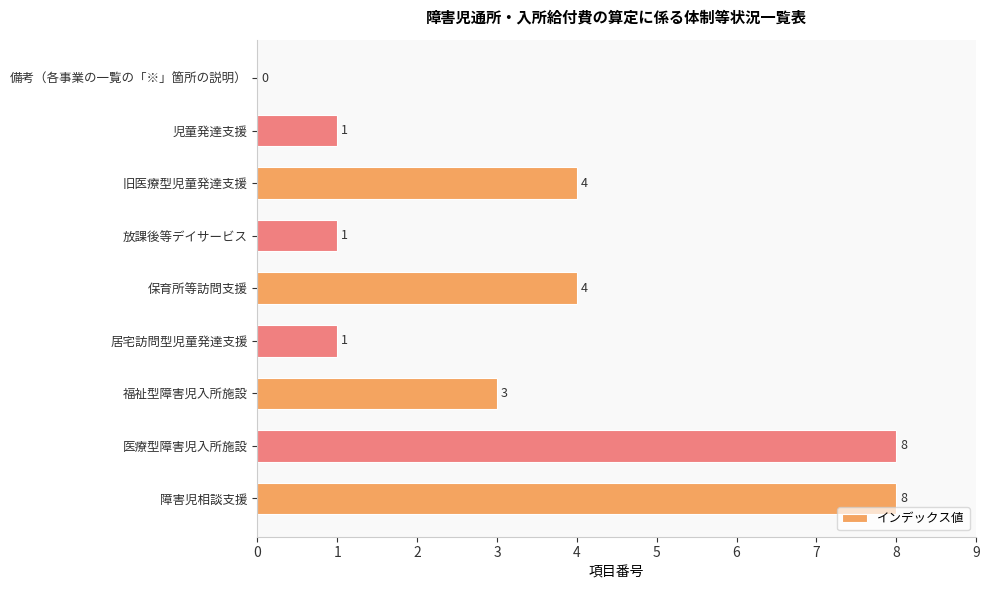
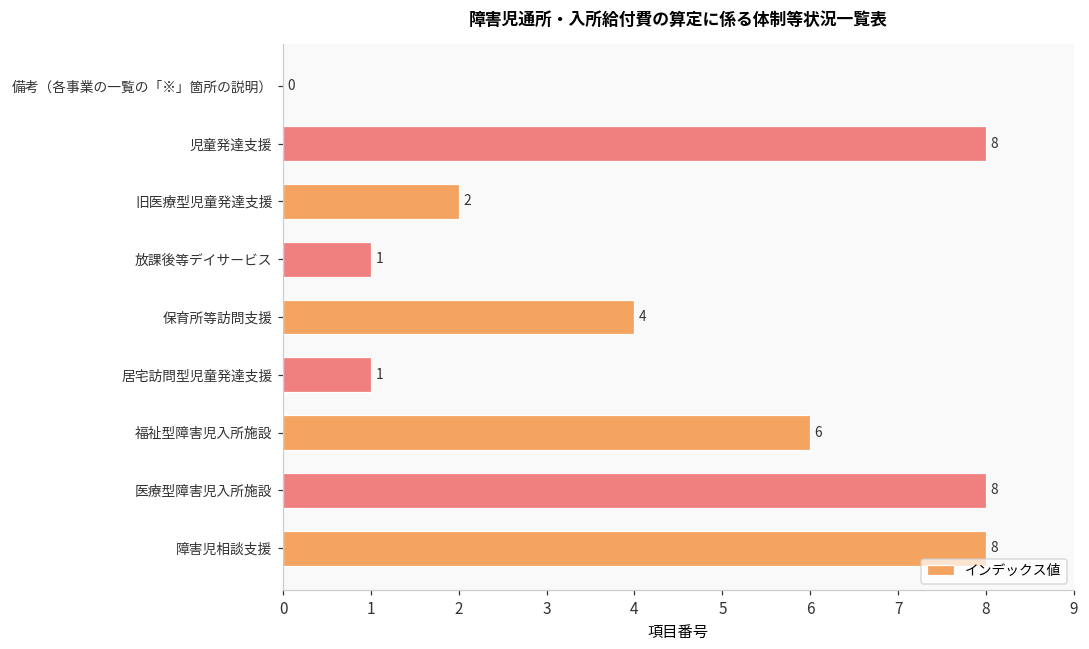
児童発達支援: 1 -> 8
旧医療型児童発達支援: 4 -> 2
福祉型障害児入所施設: 3 -> 6
